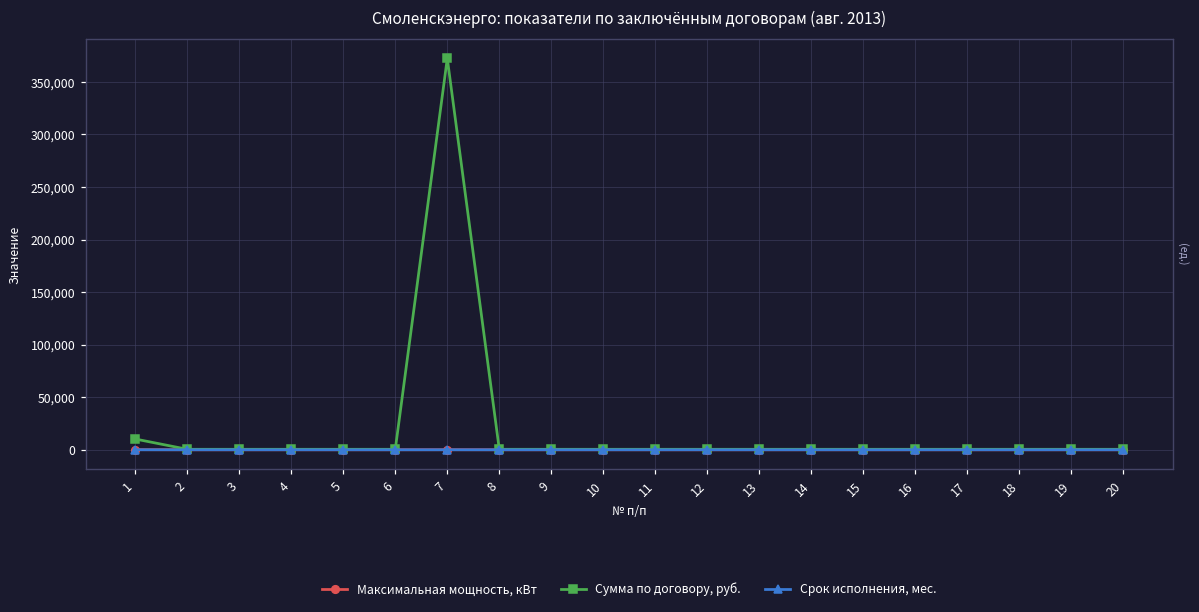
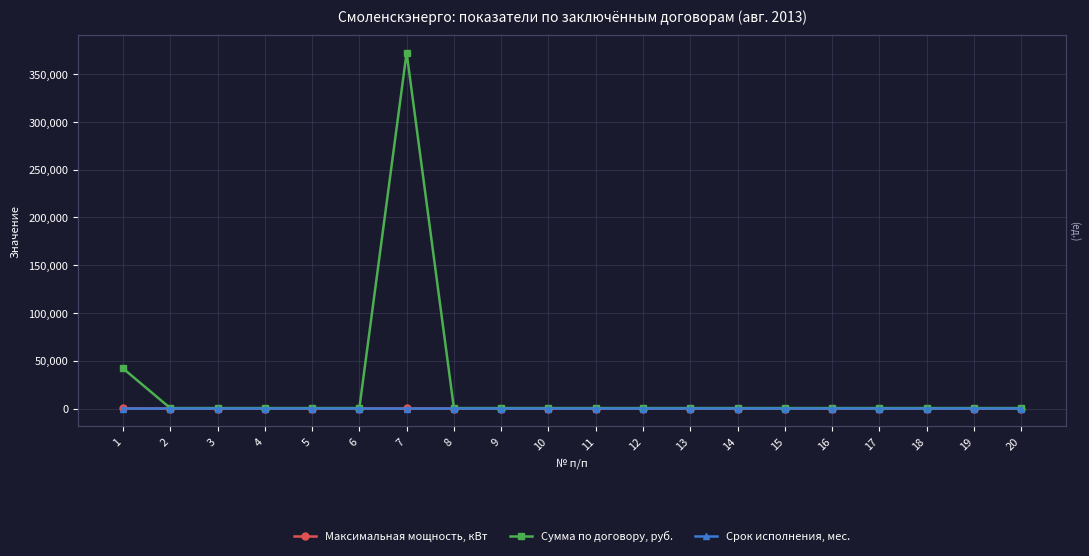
Сумма по договору, руб., 1: 10,000 -> 40,000
